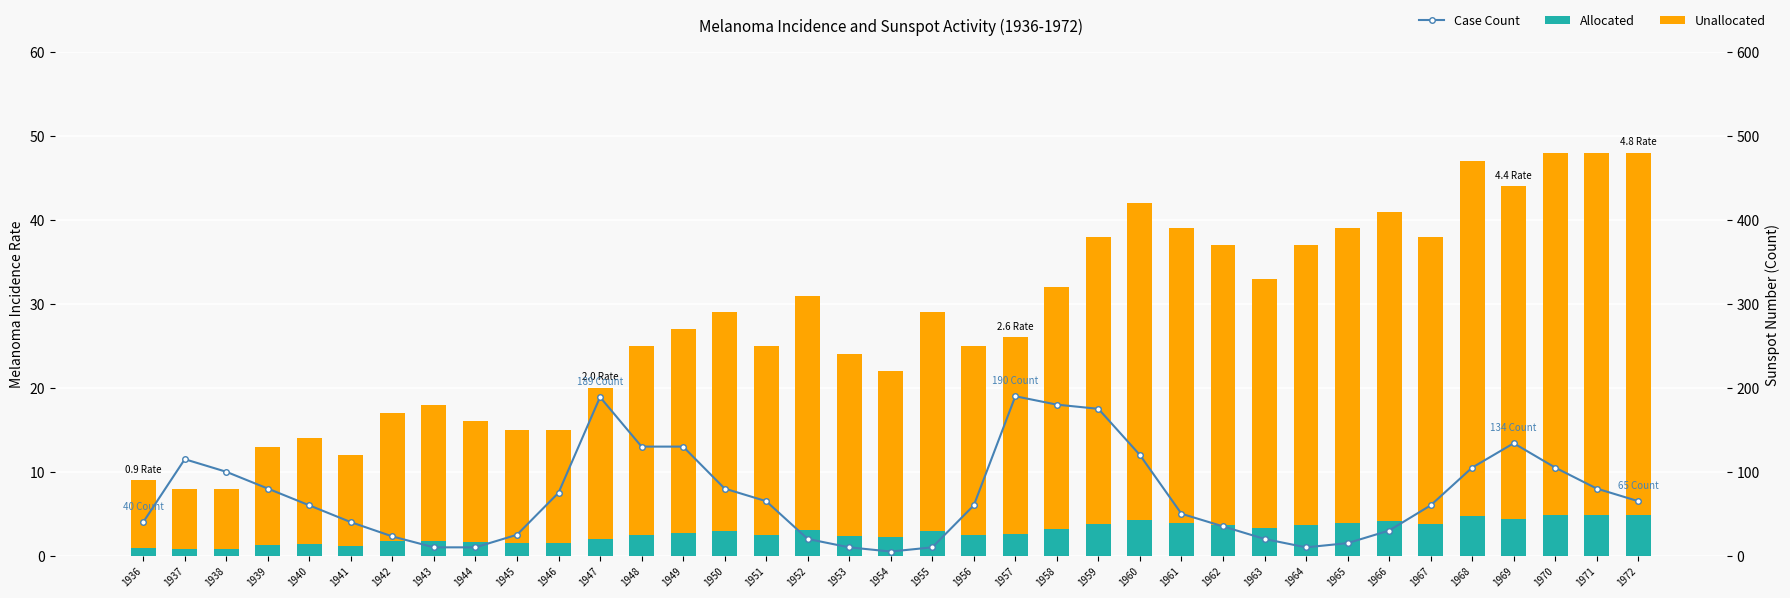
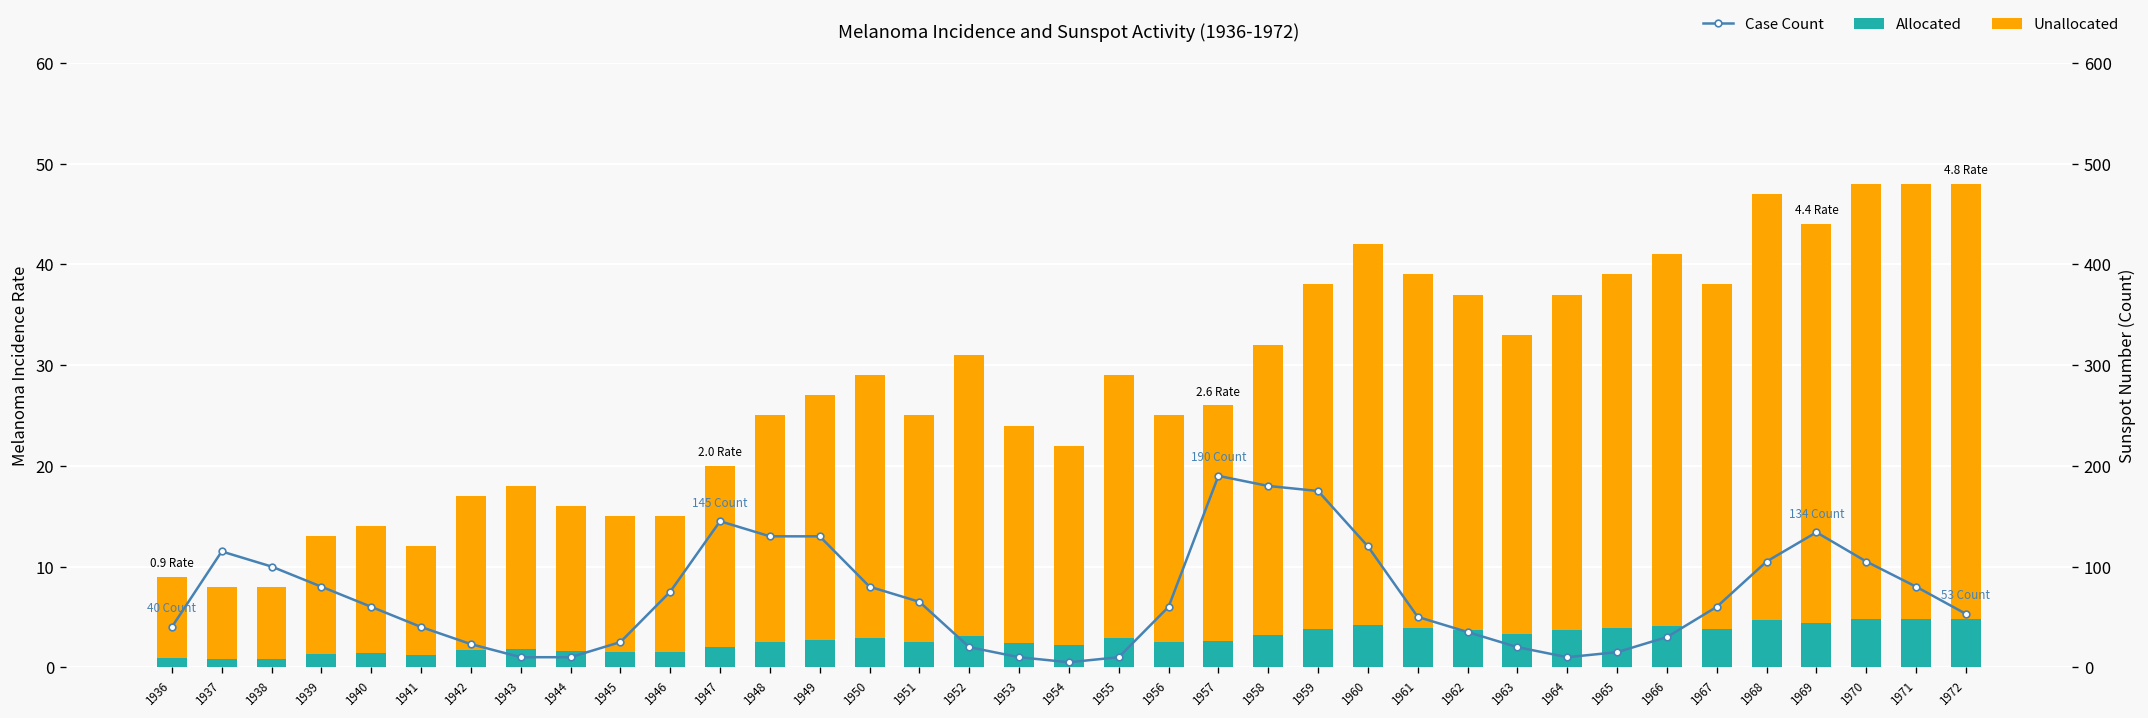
Case Count, 1947: 189 -> 145
Case Count, 1972: 65 -> 53
